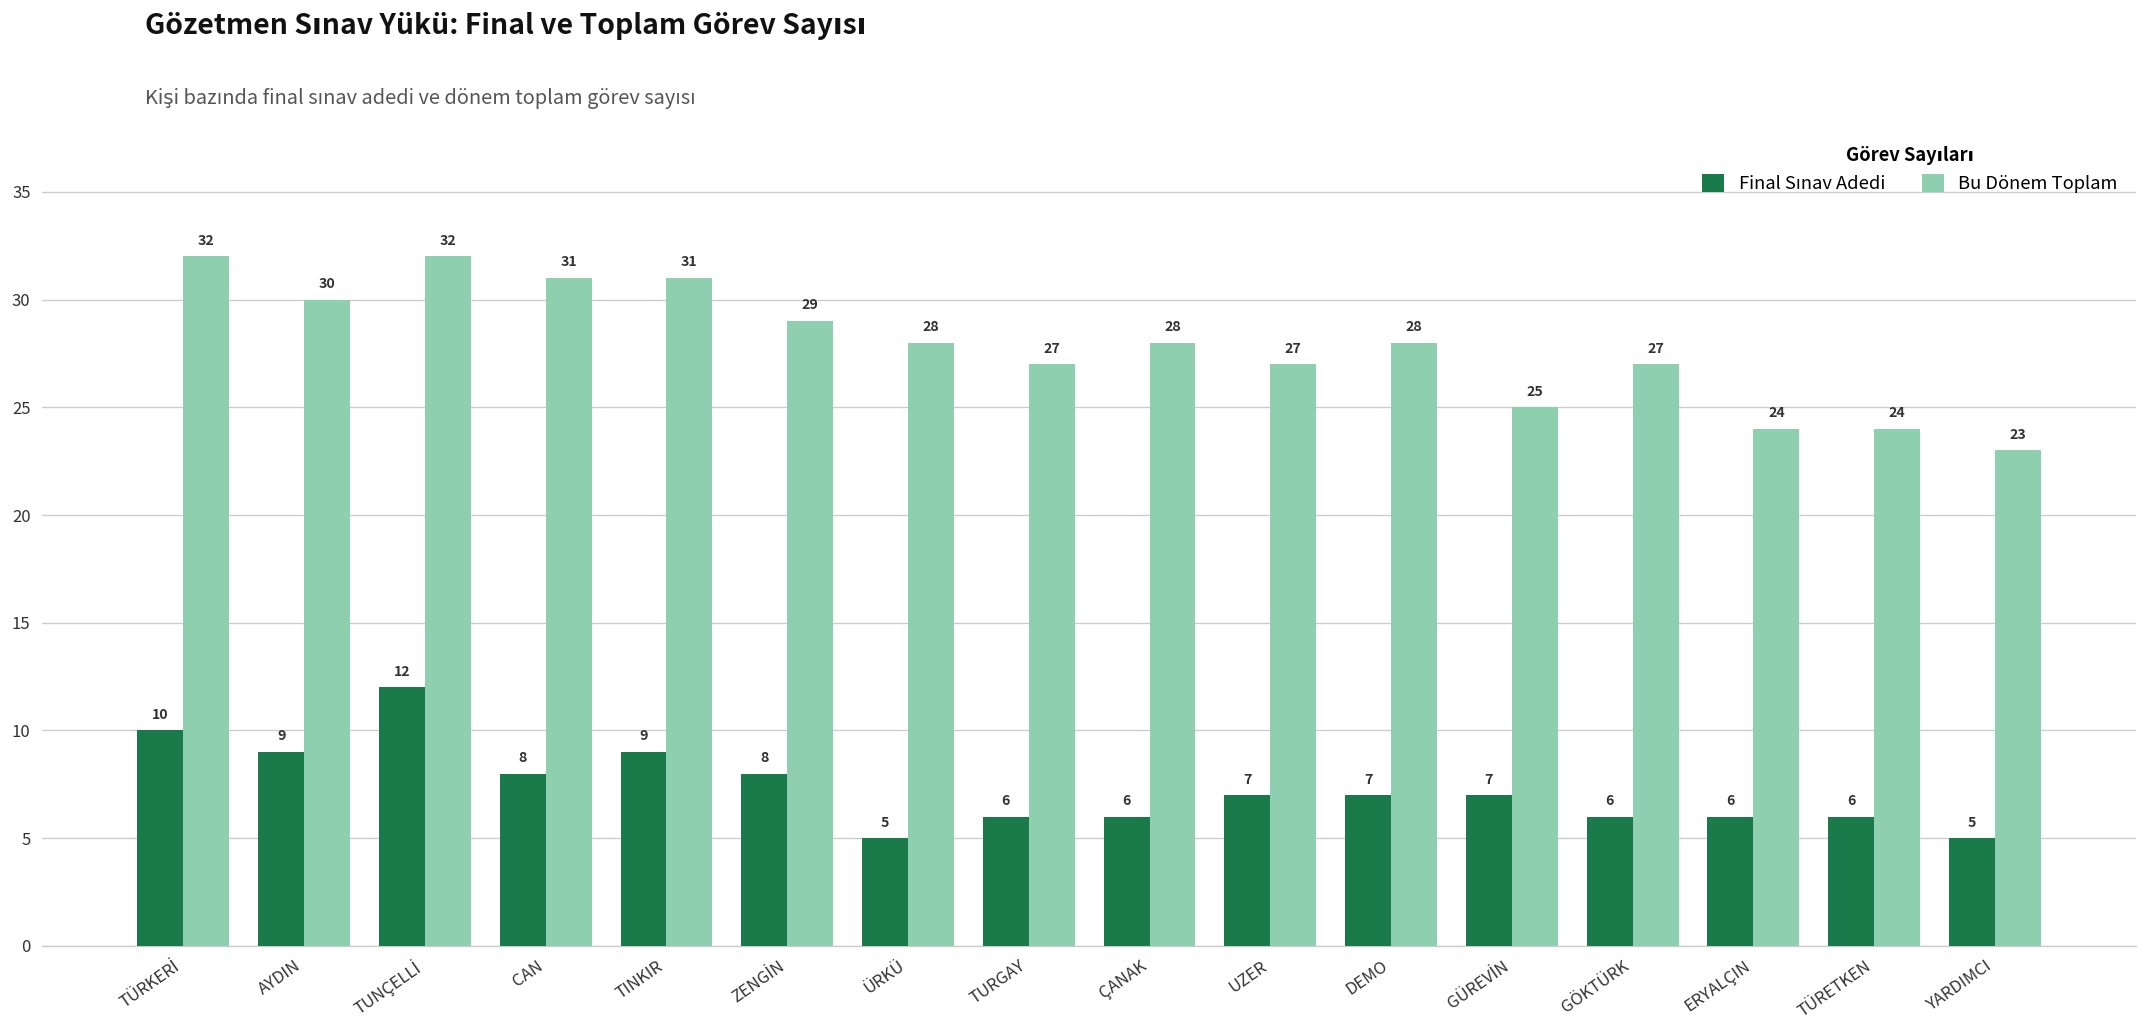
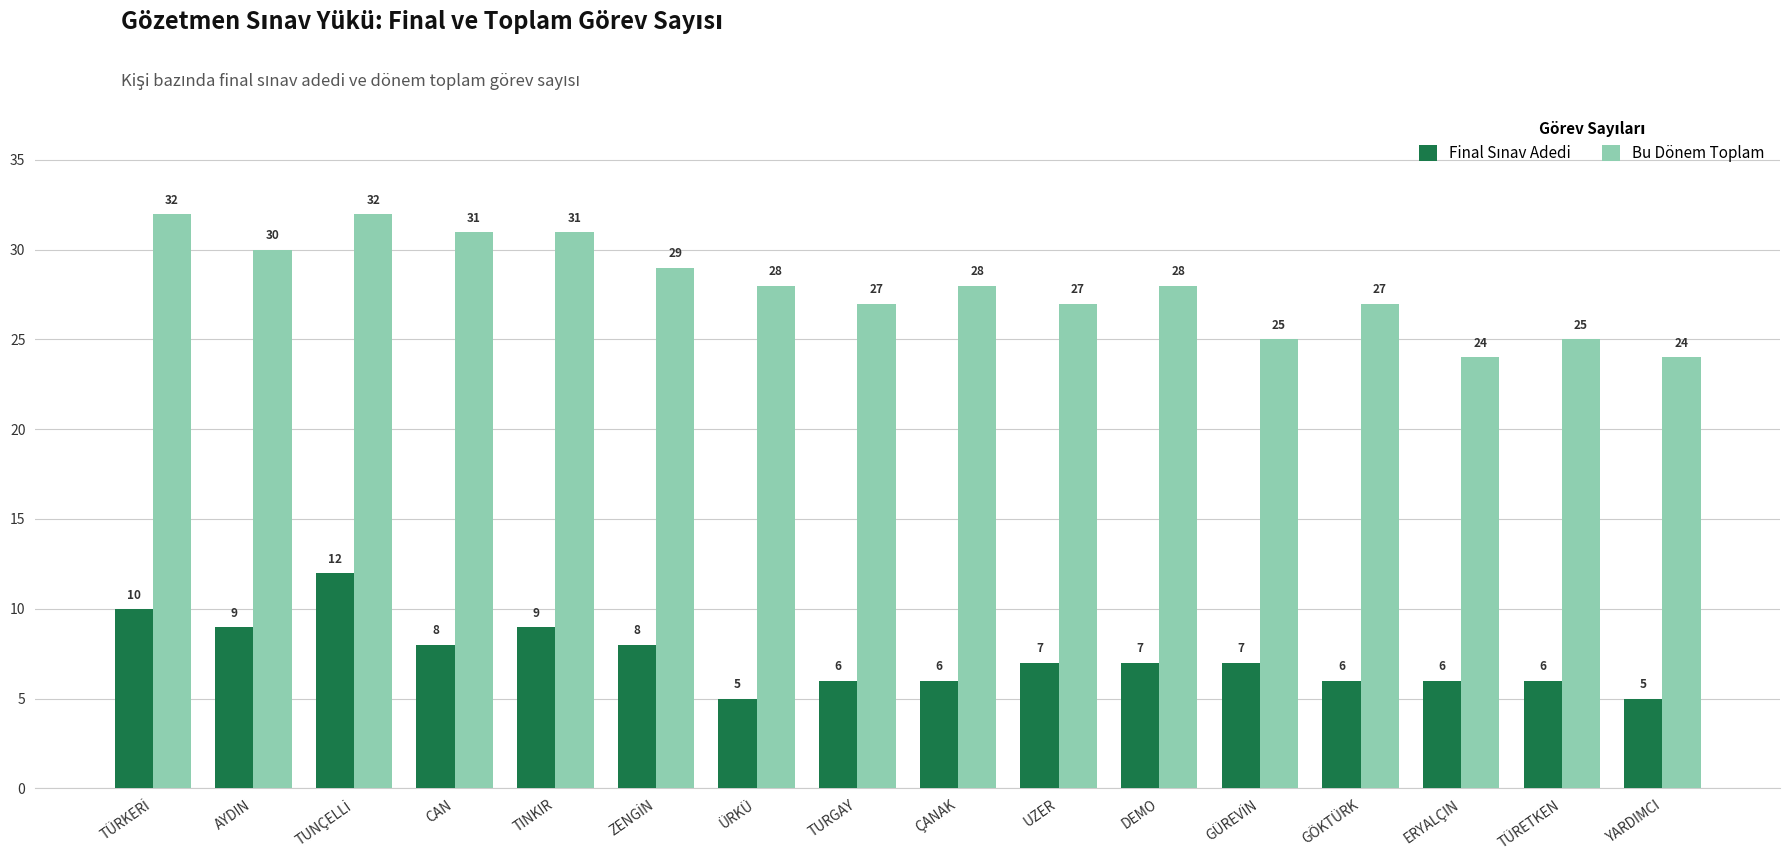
Bu Dönem Toplam, TÜRETKEN: 24 -> 25
Bu Dönem Toplam, YARDIMCI: 23 -> 24
